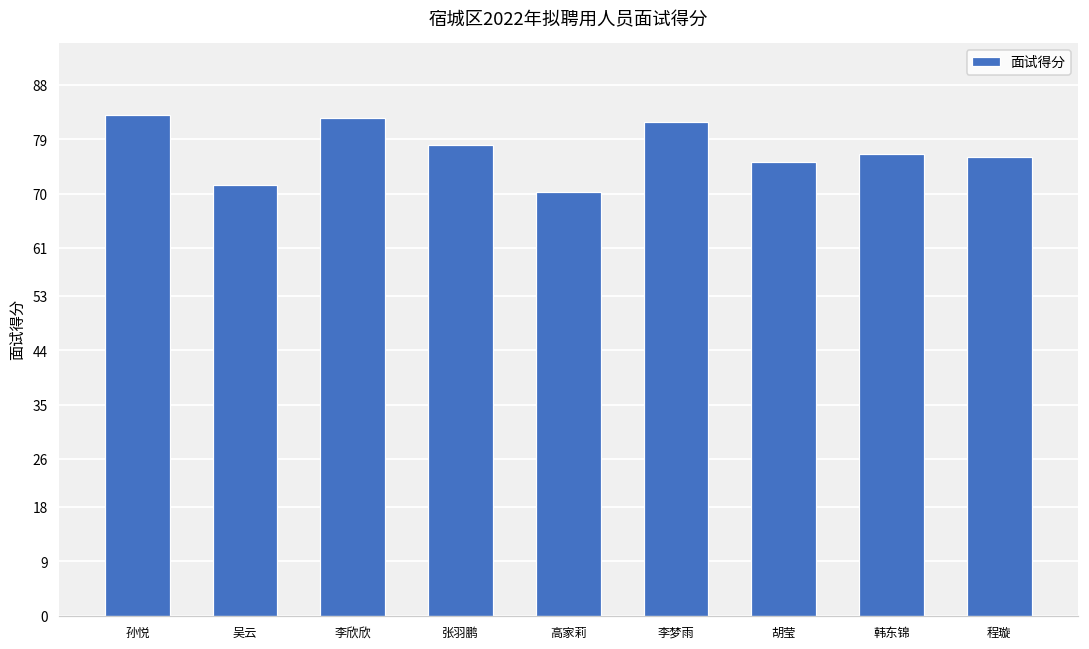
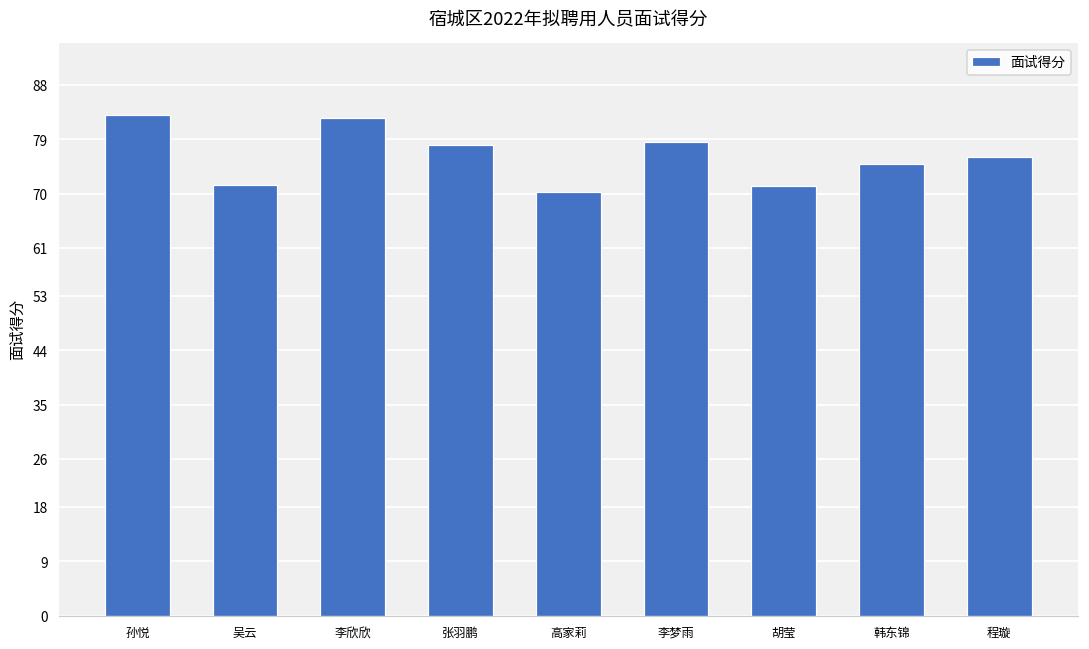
李梦雨: 82 -> 79
胡莹: 75 -> 71
韩东锦: 77 -> 75
